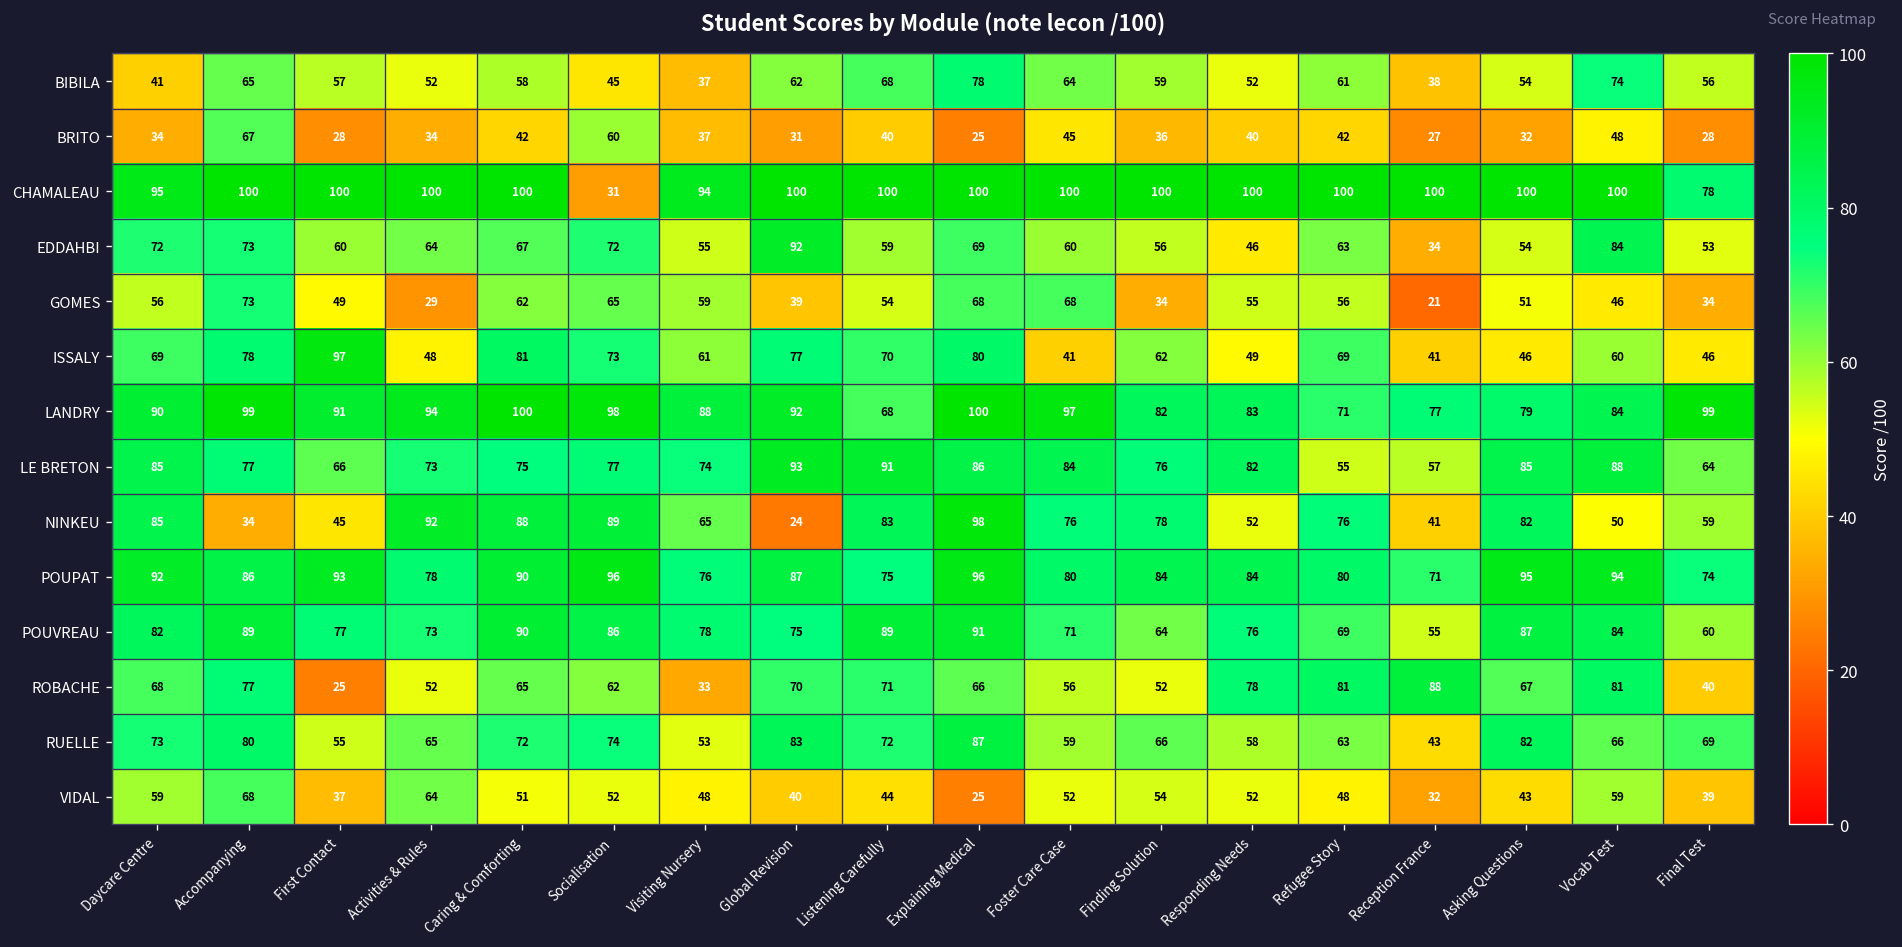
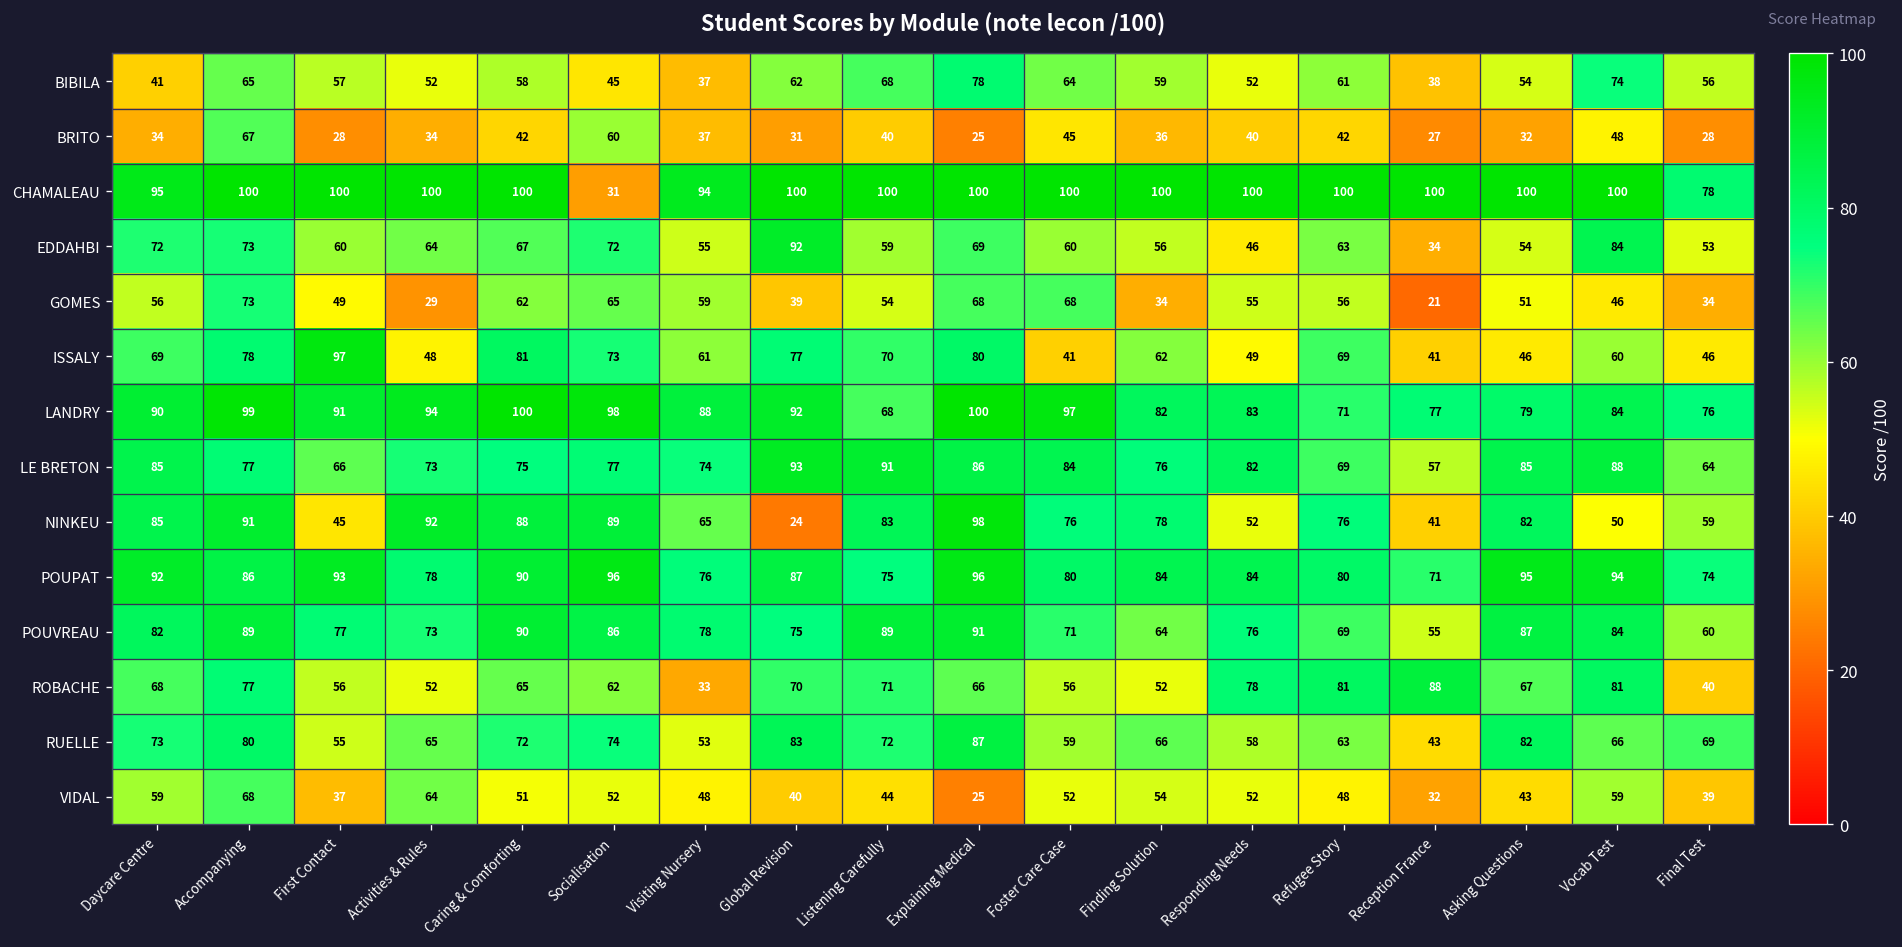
LANDRY, Final Test: 99 -> 76
LE BRETON, Refugee Story: 55 -> 69
NINKEU, Accompanying: 34 -> 91
ROBACHE, First Contact: 25 -> 56
